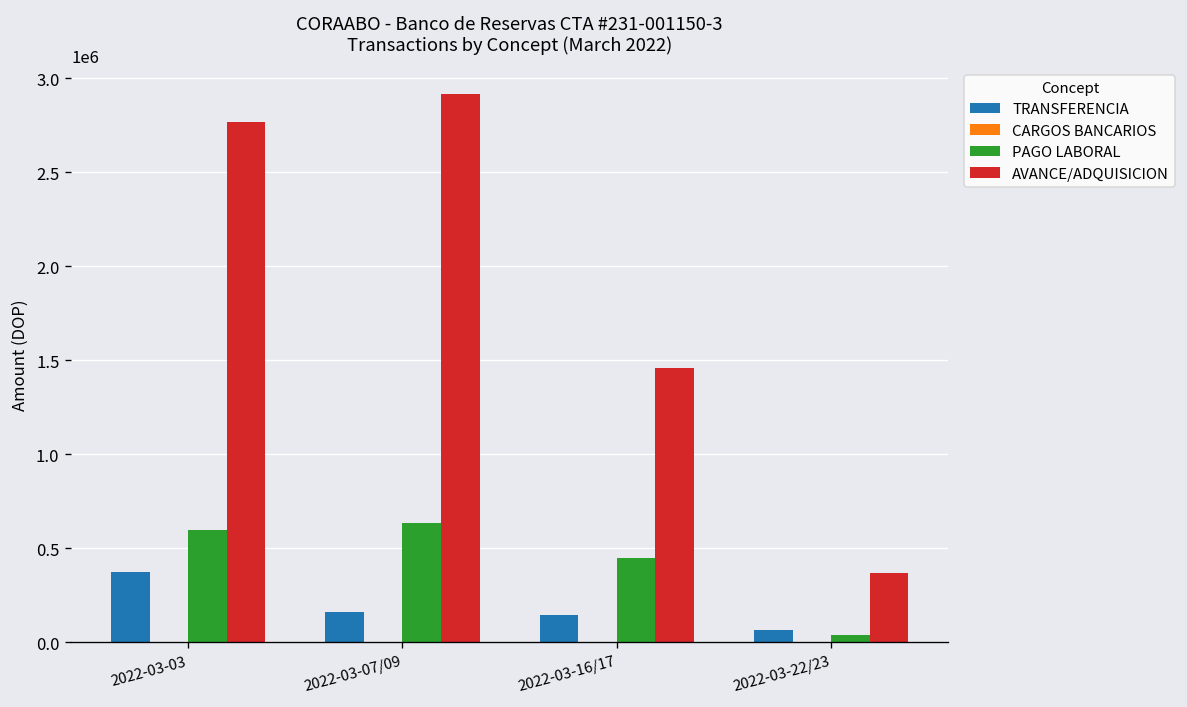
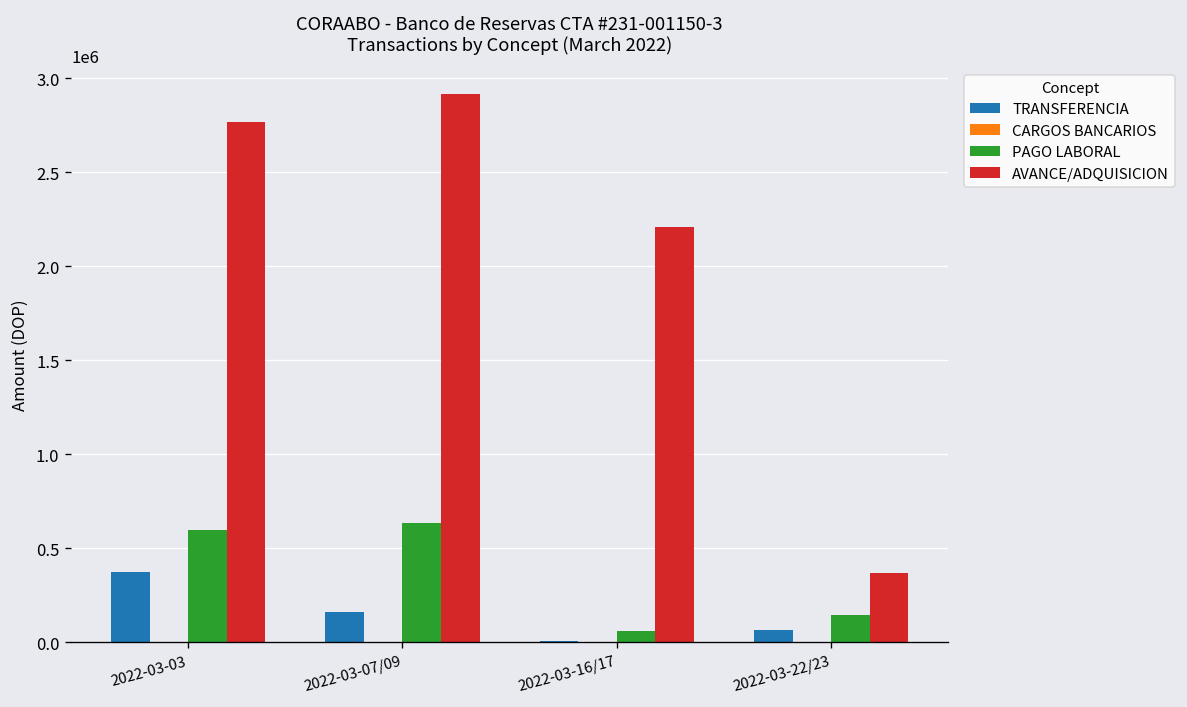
TRANSFERENCIA, 2022-03-16/17: 150000 -> 0
PAGO LABORAL, 2022-03-16/17: 450000 -> 60000
AVANCE/ADQUISICION, 2022-03-16/17: 1460000 -> 2210000
PAGO LABORAL, 2022-03-22/23: 40000 -> 150000
